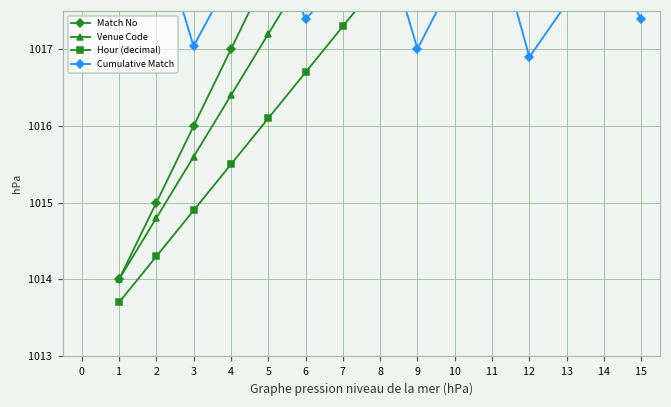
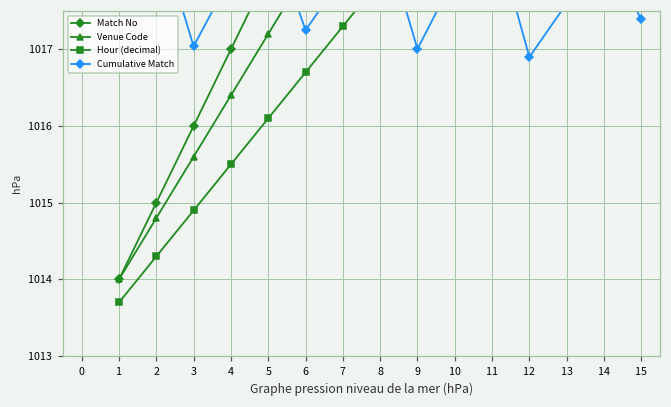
Cumulative Match, 6: 1017.4 -> 1017.3
